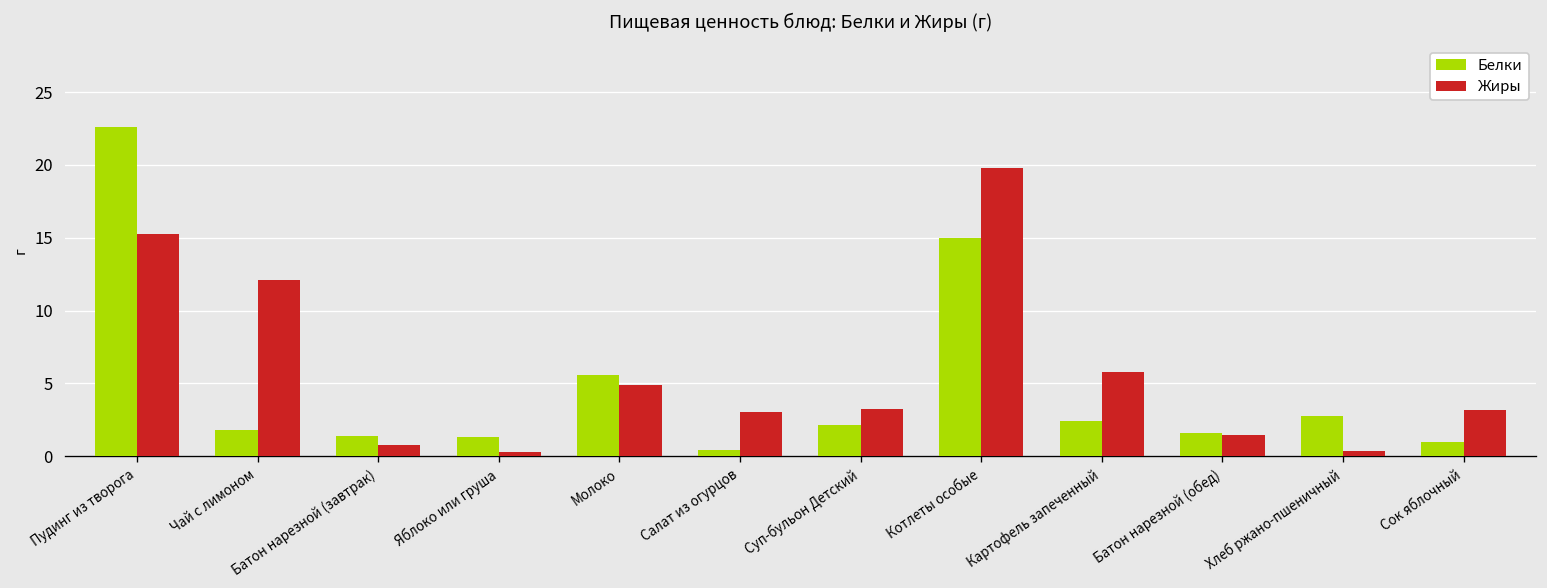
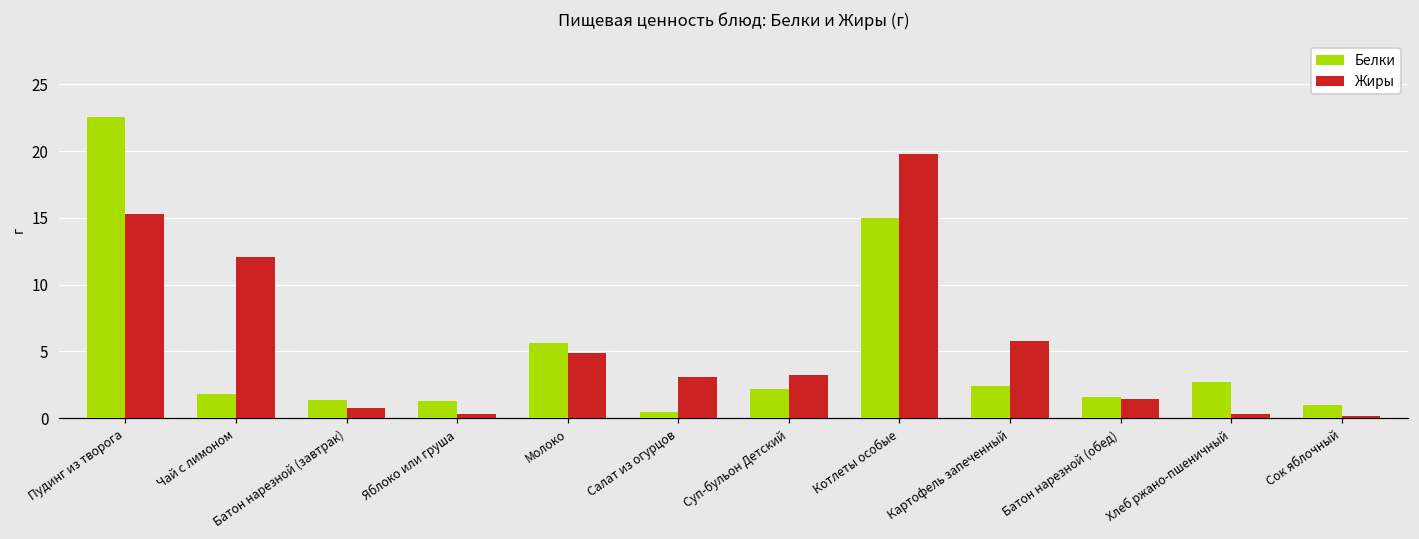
Жиры, Сок яблочный: 3.2 -> 0.2
